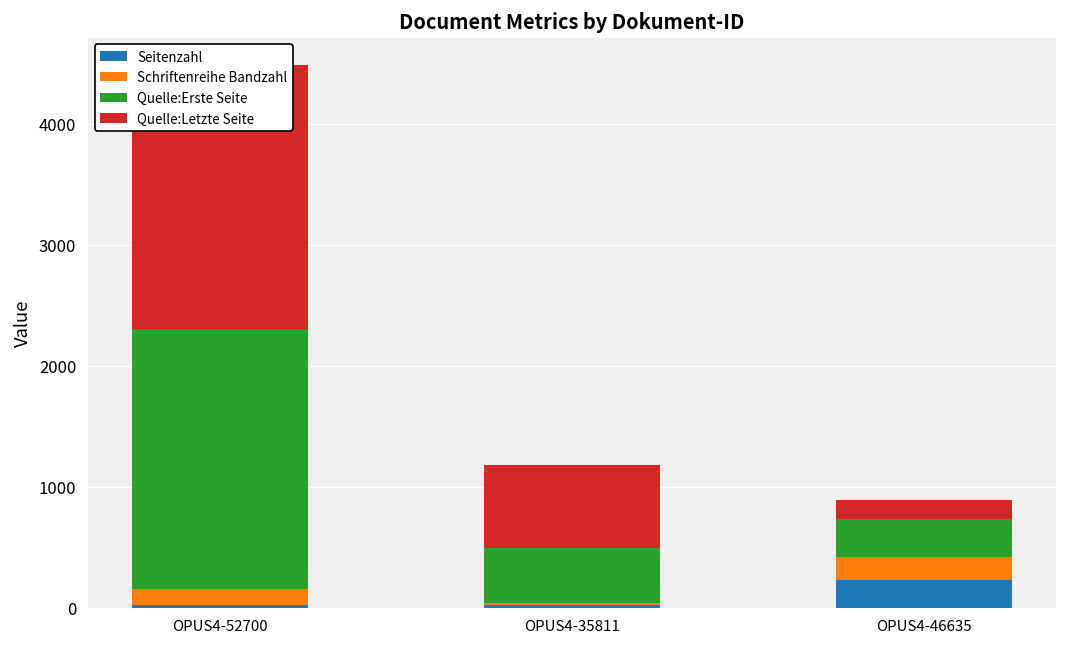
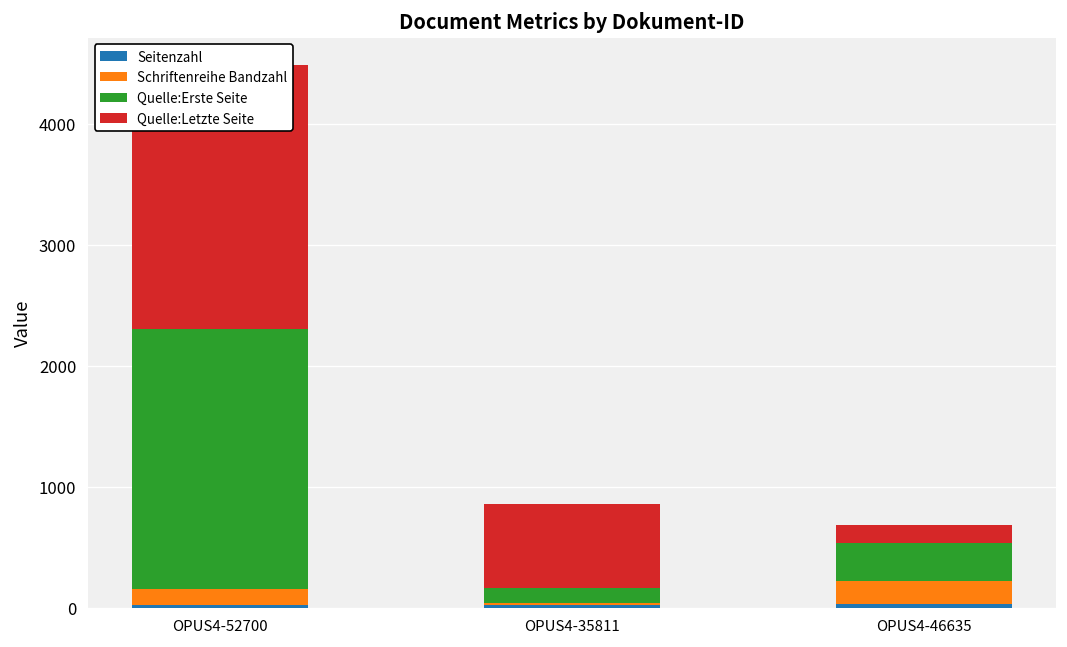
Quelle:Erste Seite, OPUS4-35811: 450 -> 120
Seitenzahl, OPUS4-46635: 230 -> 30
